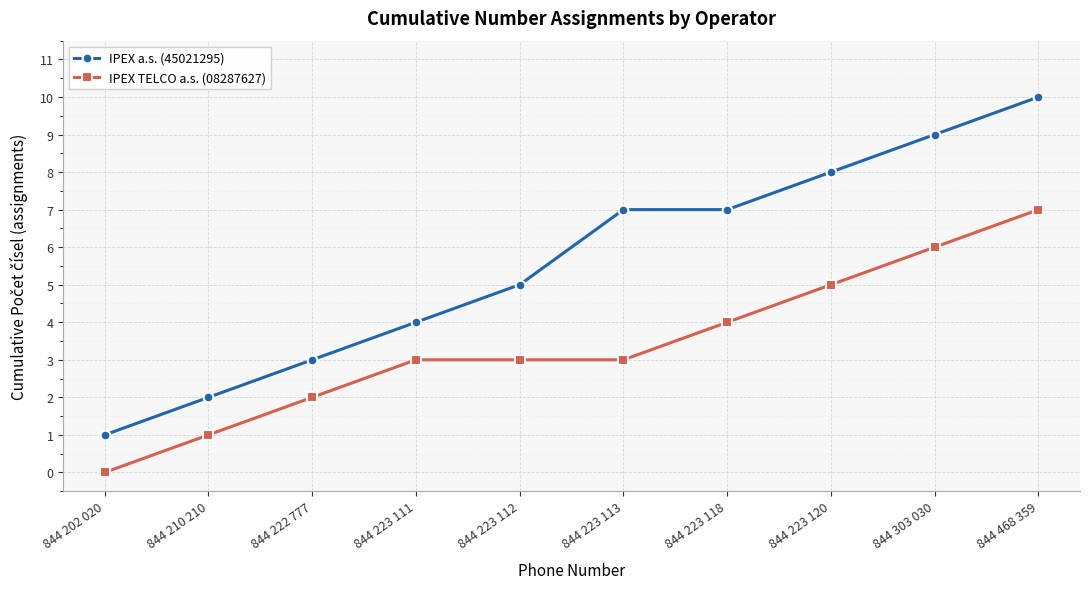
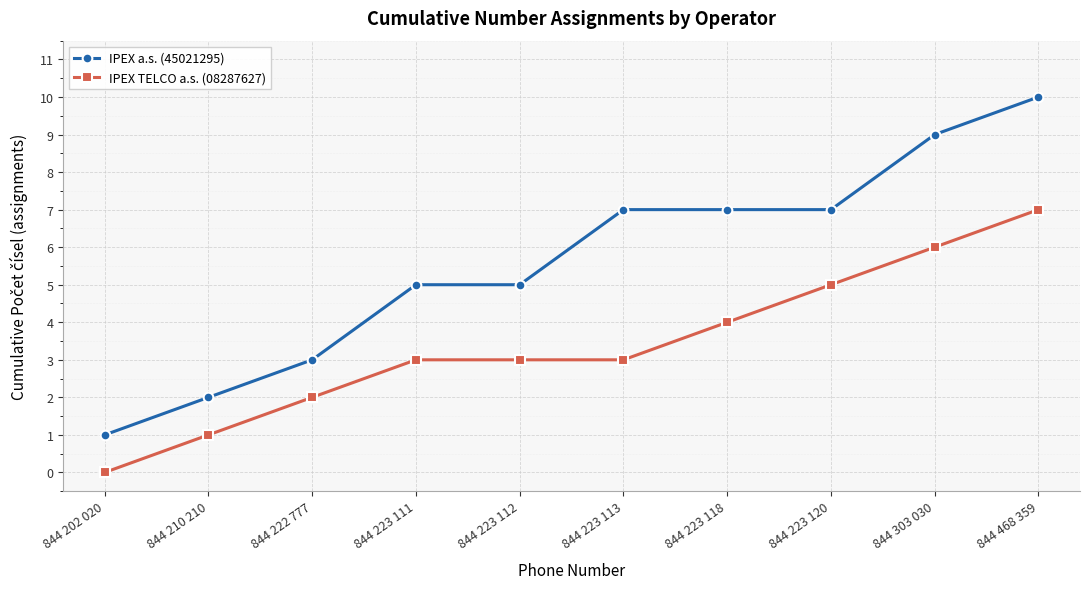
IPEX a.s. (45021295), 844 223 111: 4 -> 5
IPEX a.s. (45021295), 844 223 120: 8 -> 7
